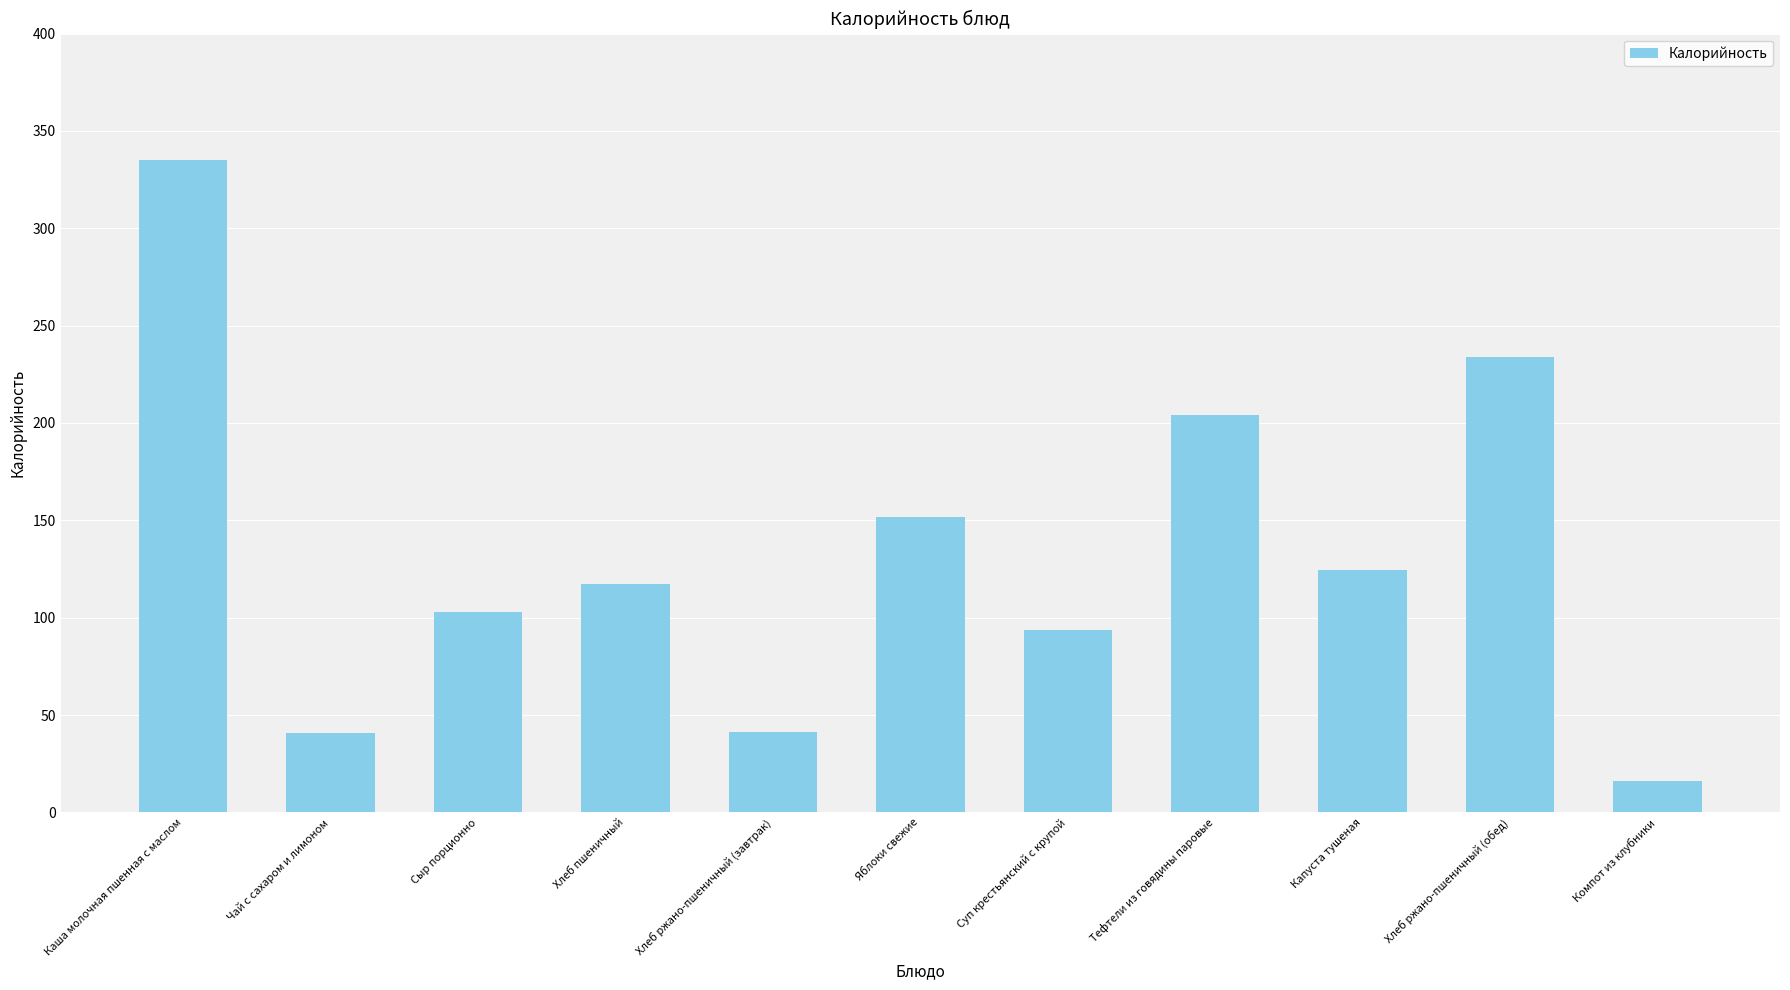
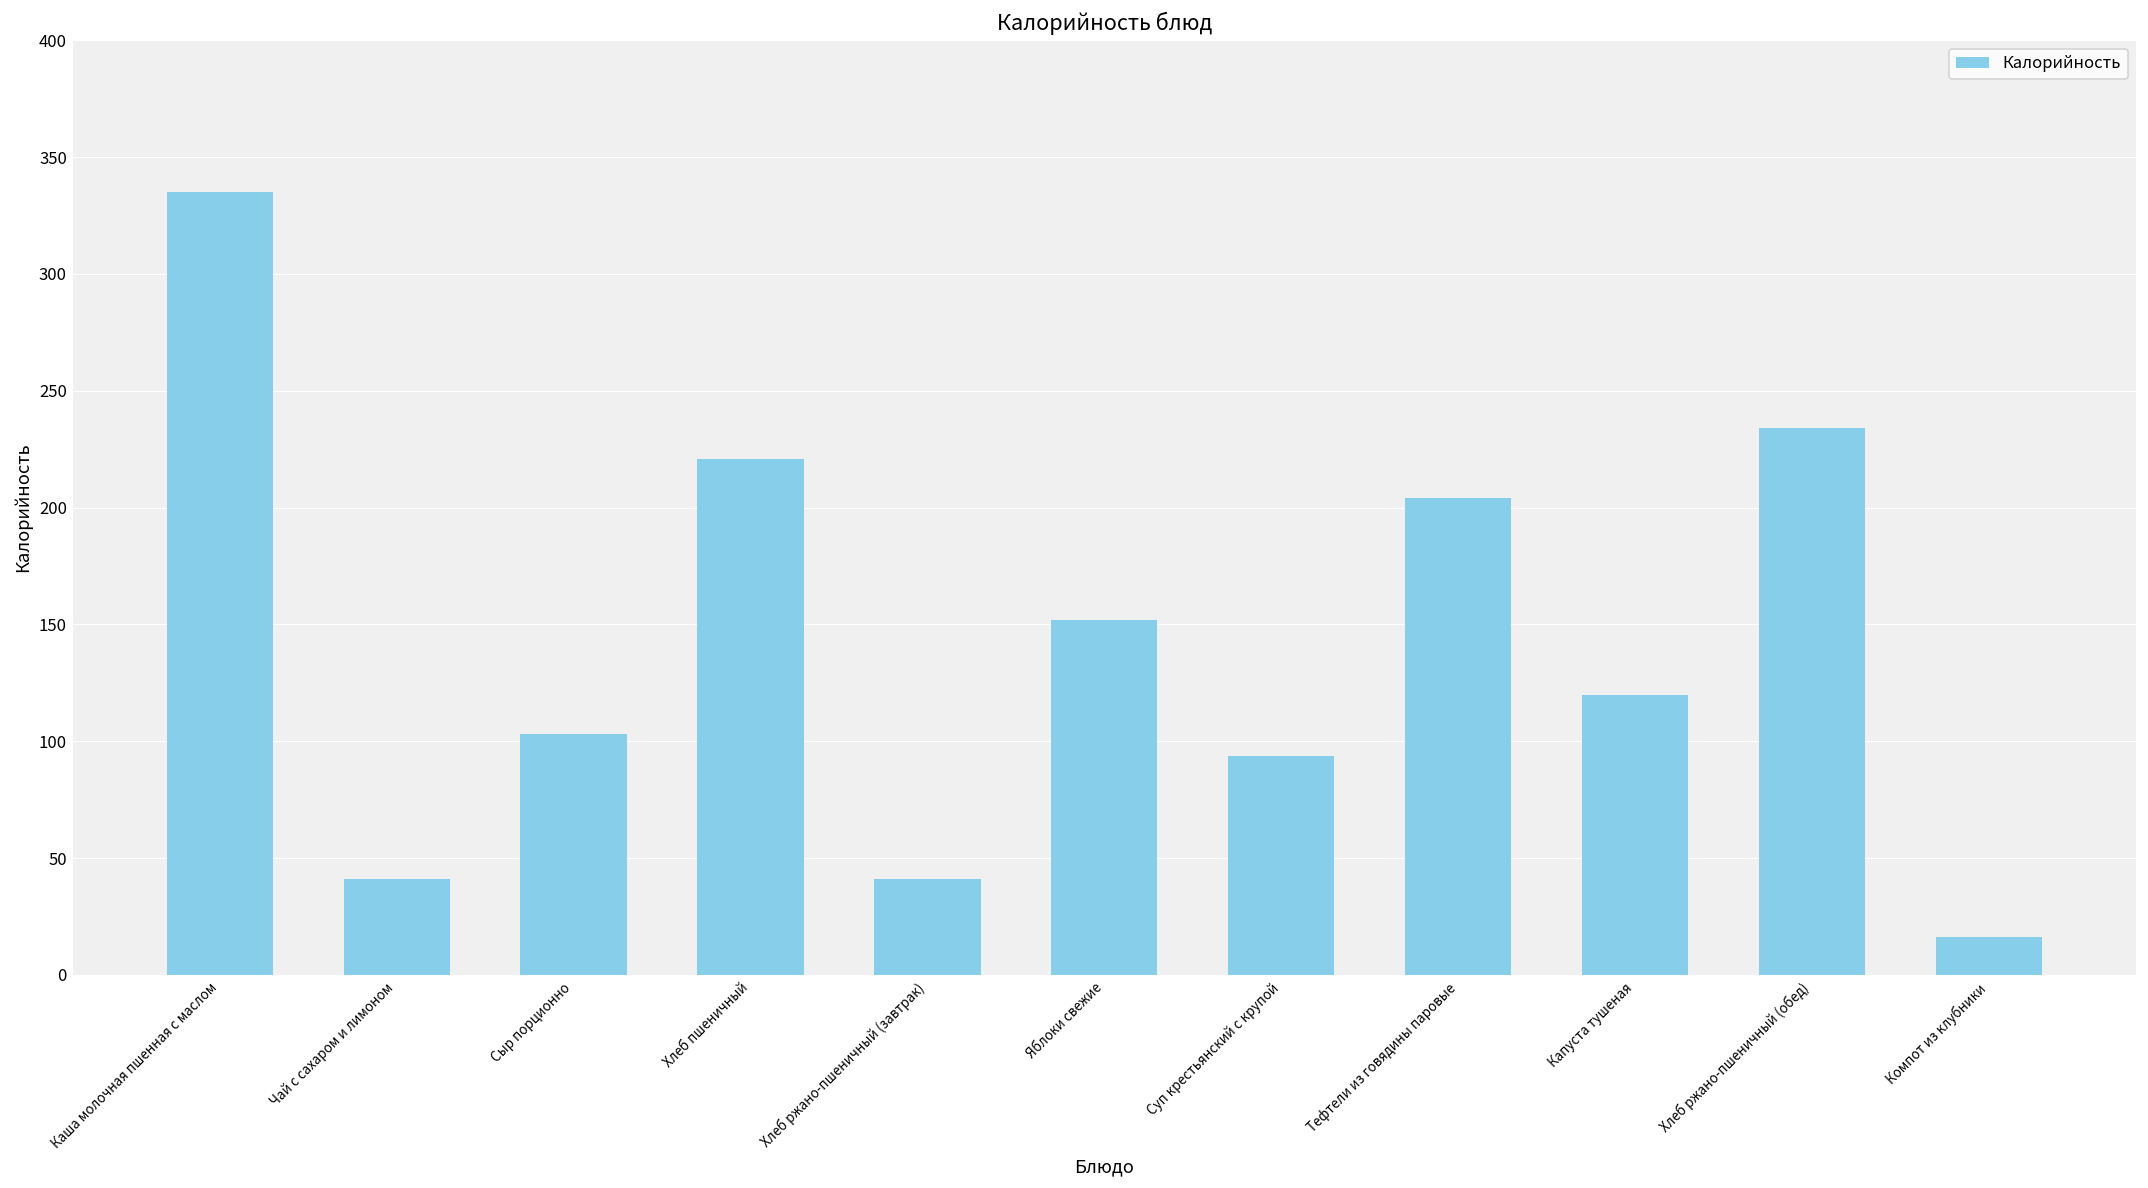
Хлеб пшеничный: 117 -> 221
Капуста тушеная: 125 -> 120
